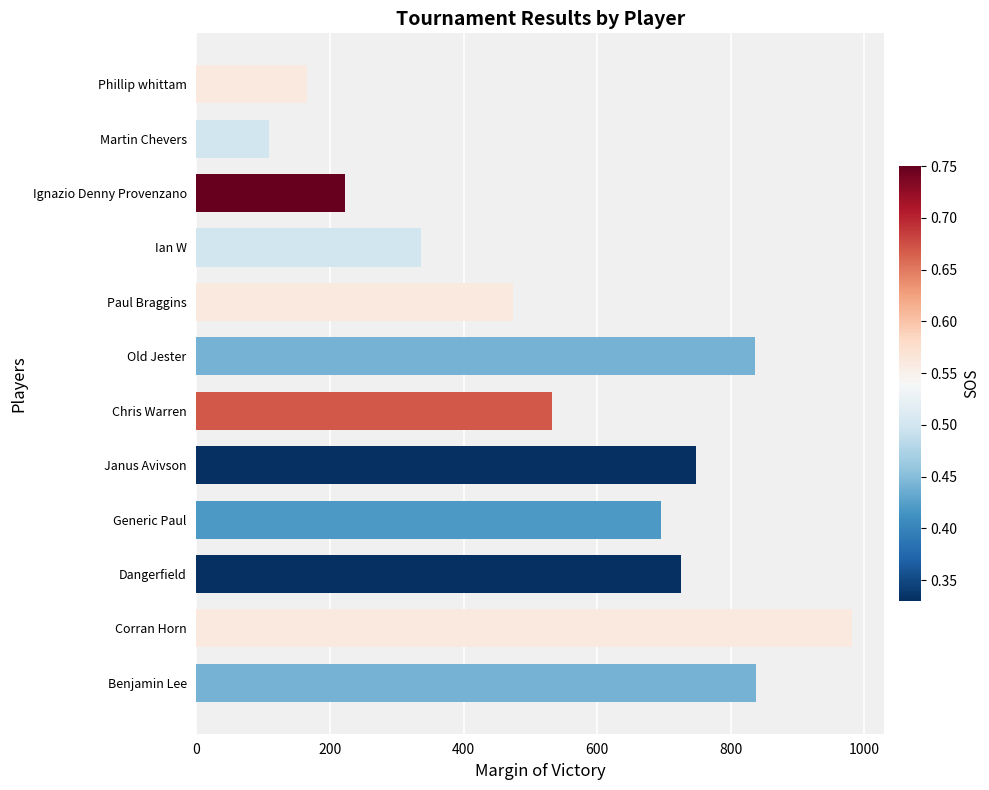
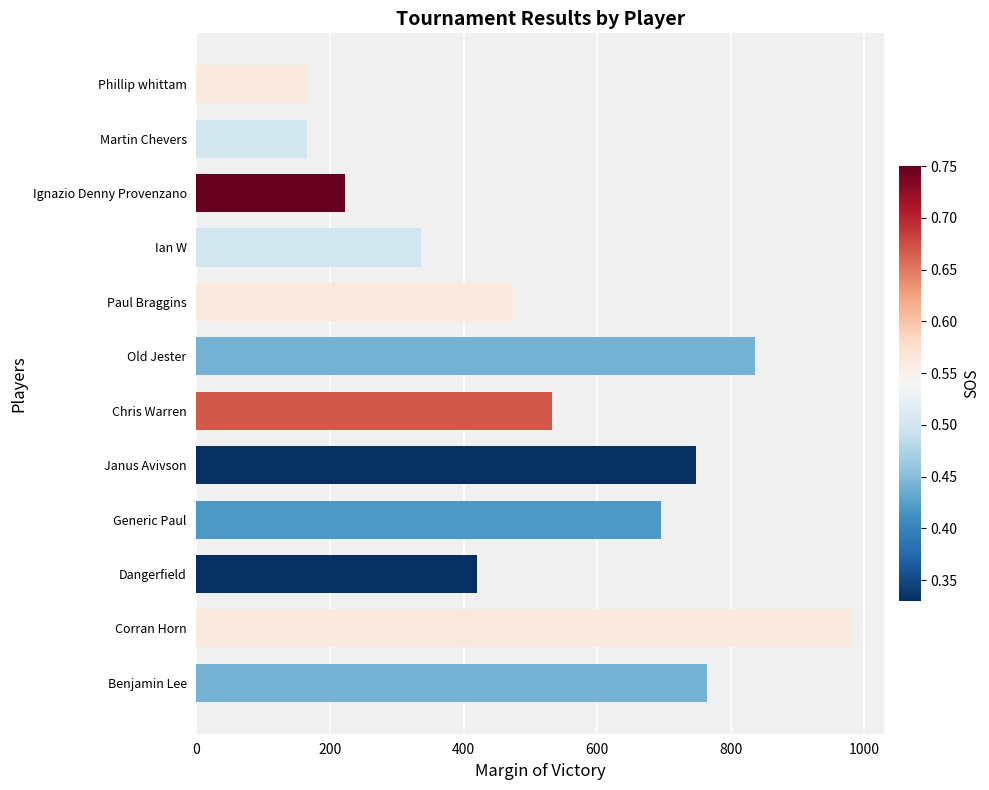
Martin Chevers: 110 -> 170
Dangerfield: 730 -> 420
Benjamin Lee: 840 -> 770
